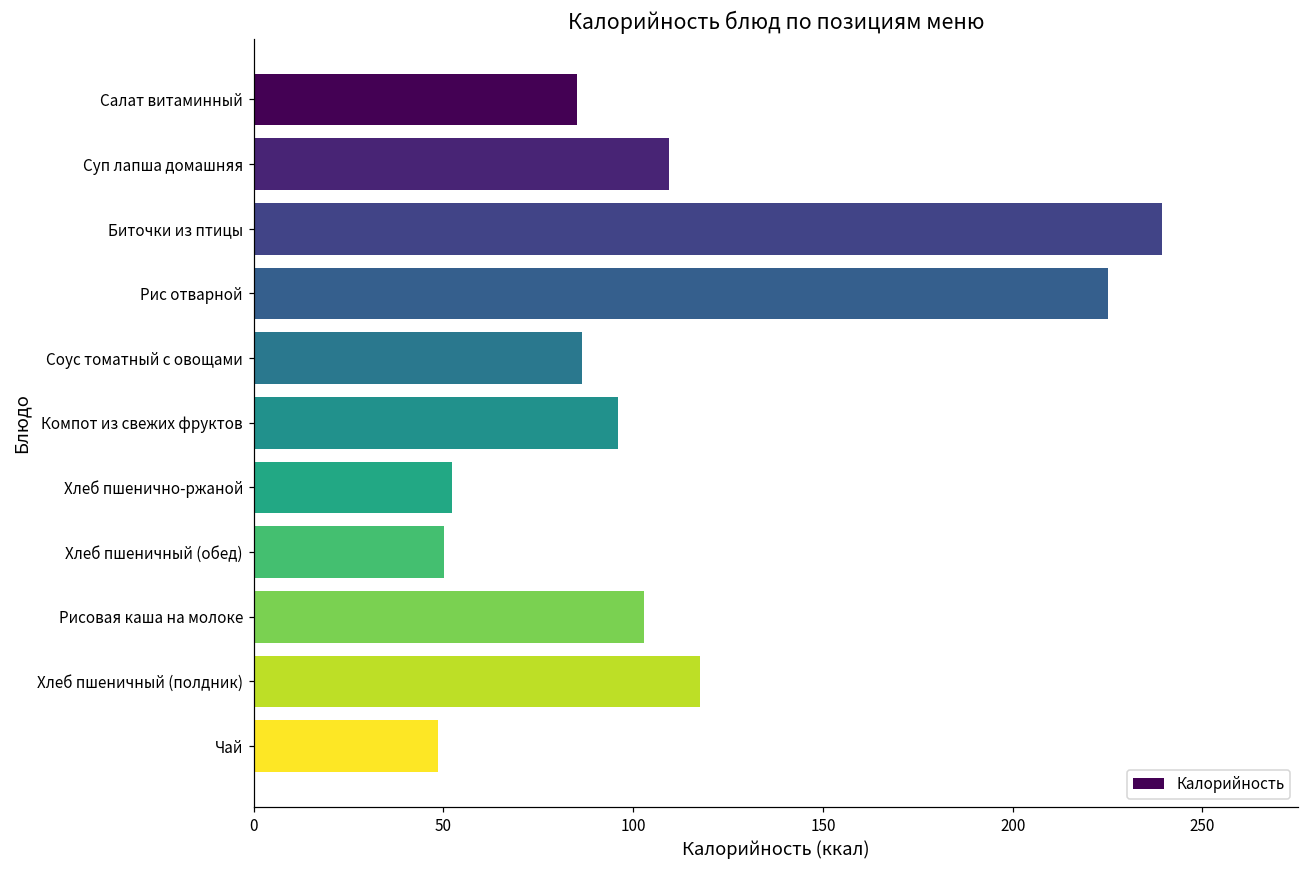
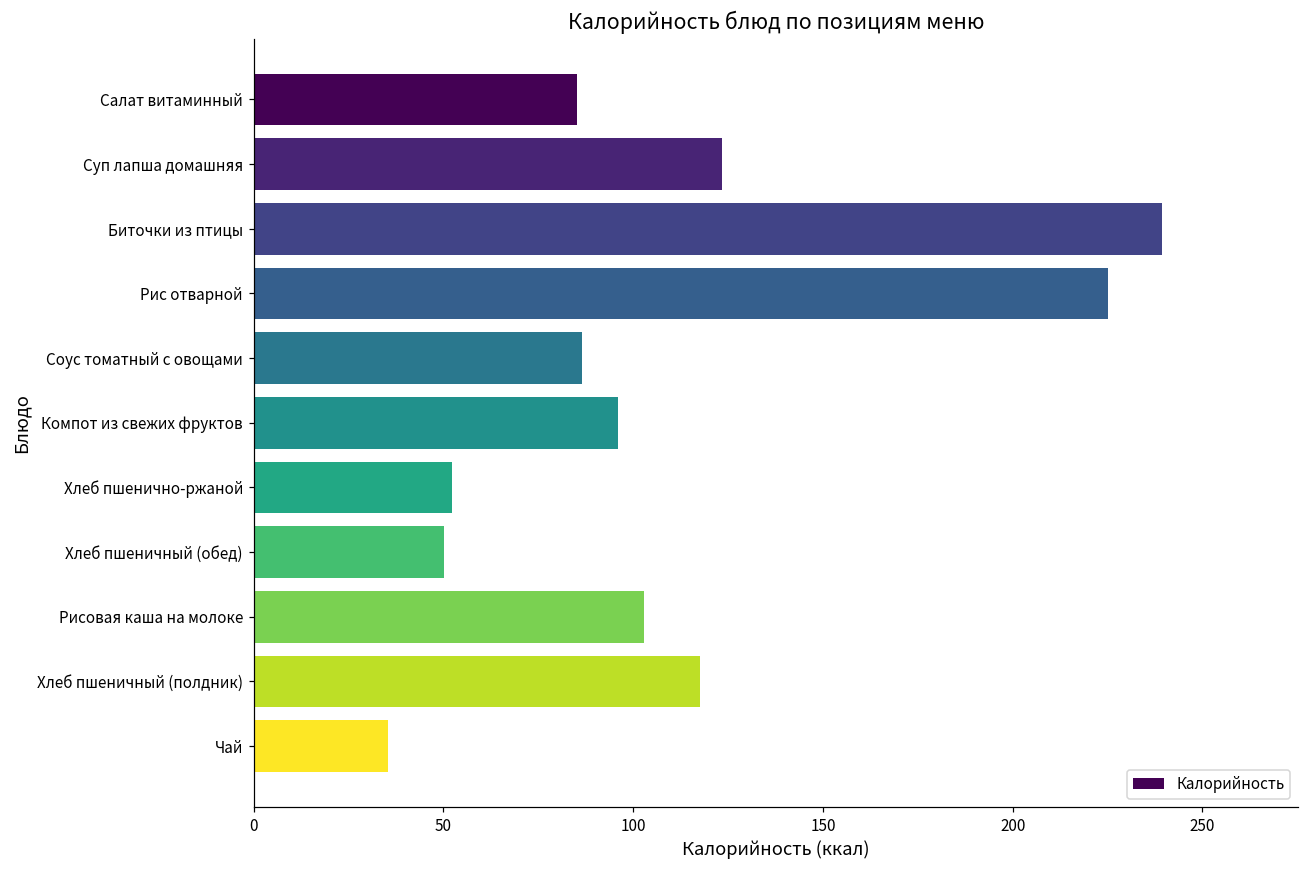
Суп лапша домашняя: 109 -> 123
Чай: 49 -> 36
